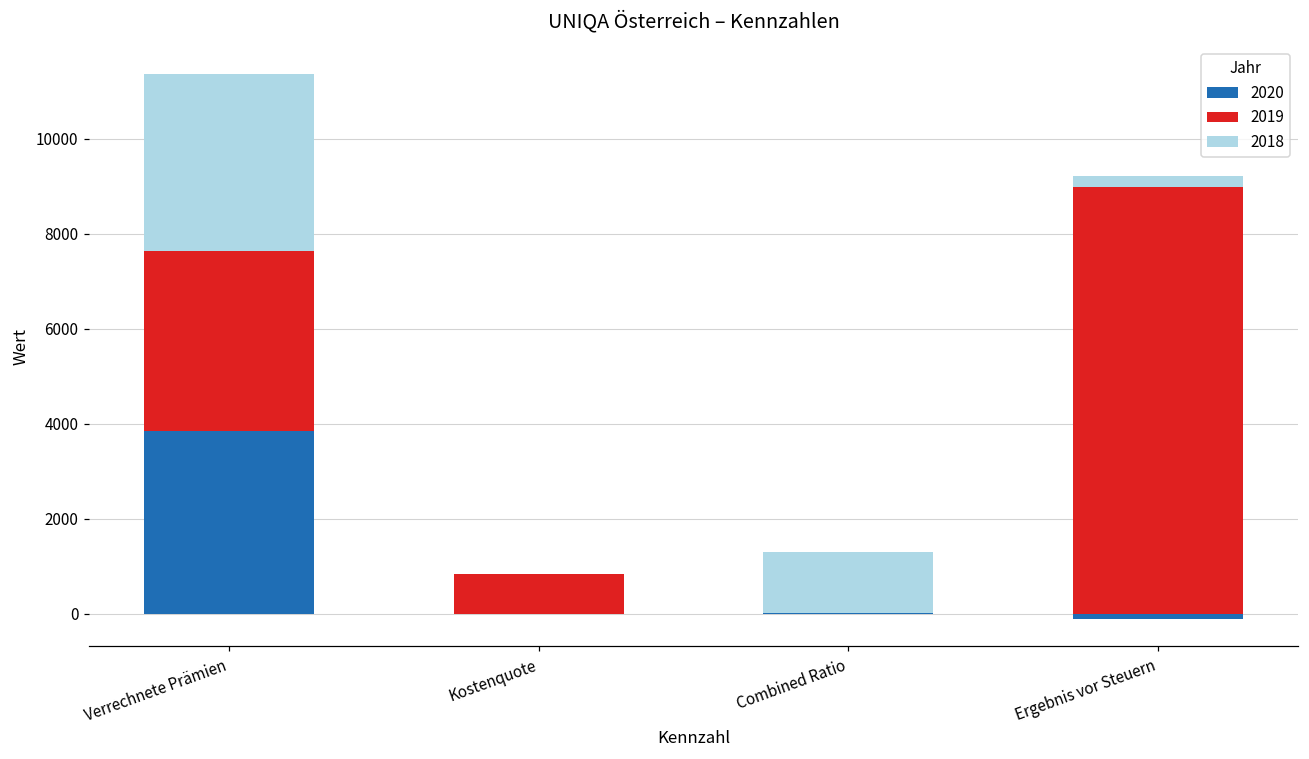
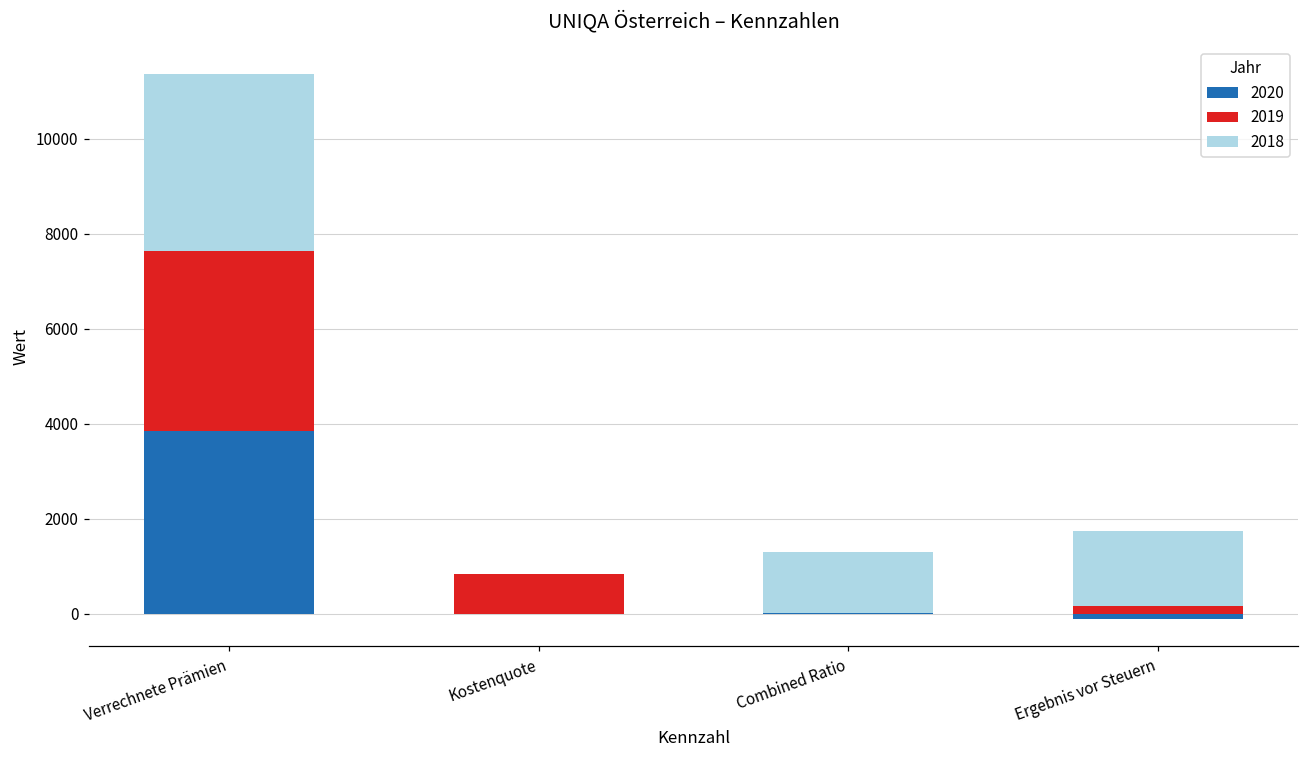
2019, Ergebnis vor Steuern: 9000 -> 200
2018, Ergebnis vor Steuern: 200 -> 1600
